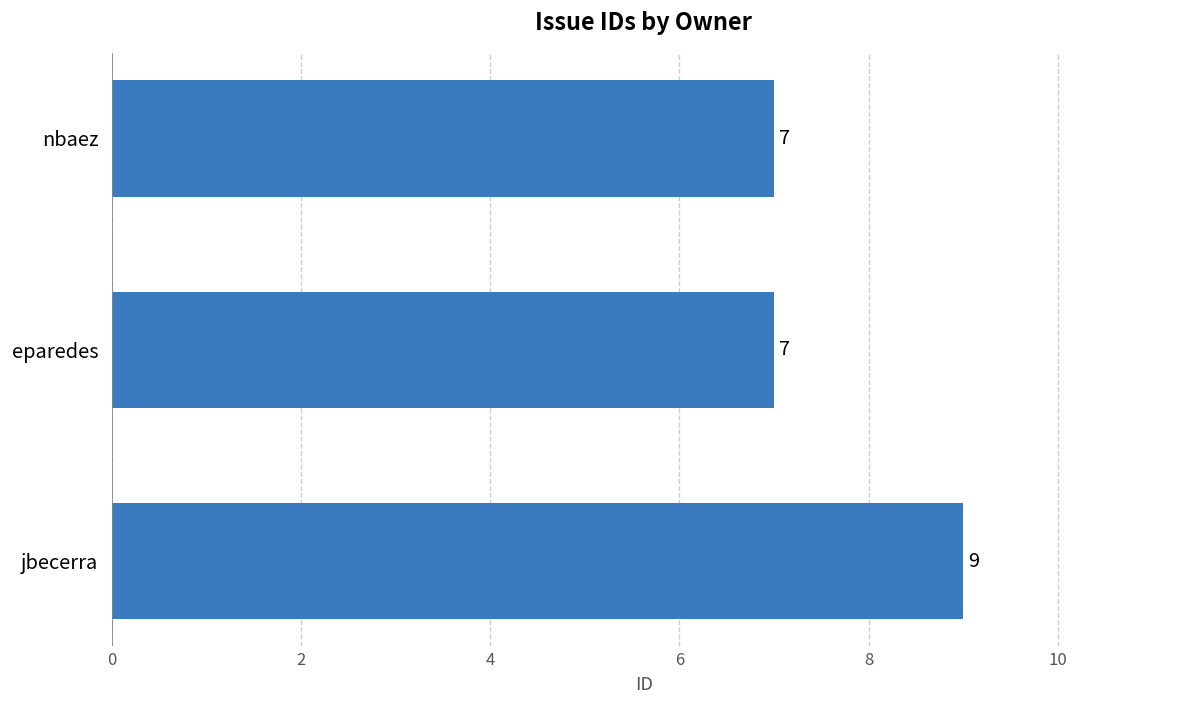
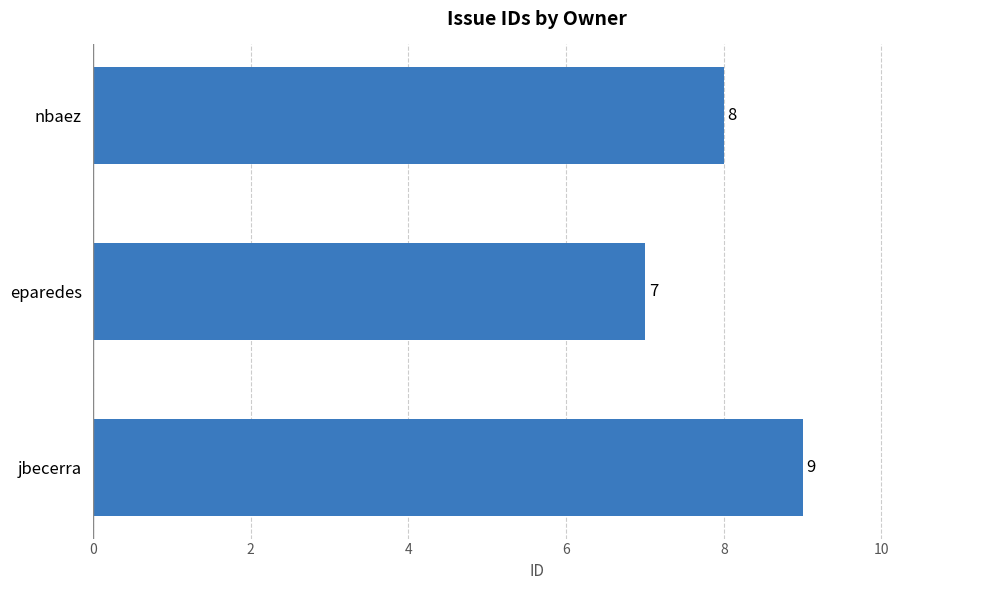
nbaez: 7 -> 8
